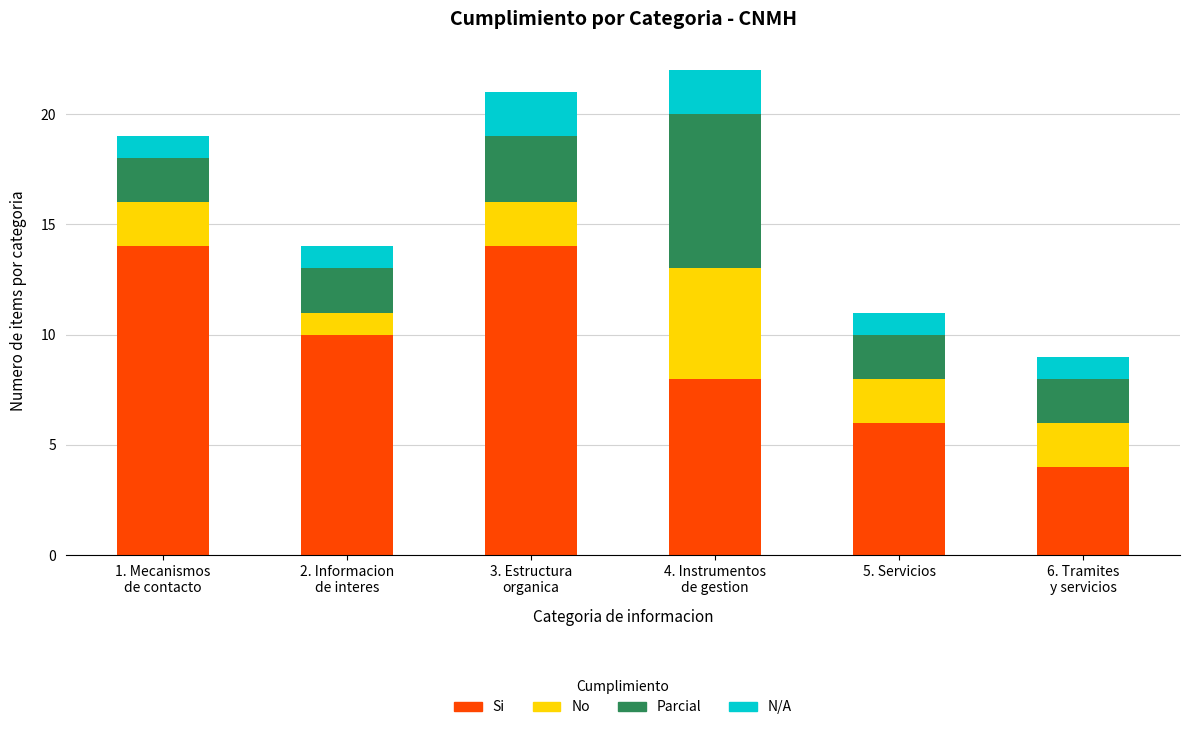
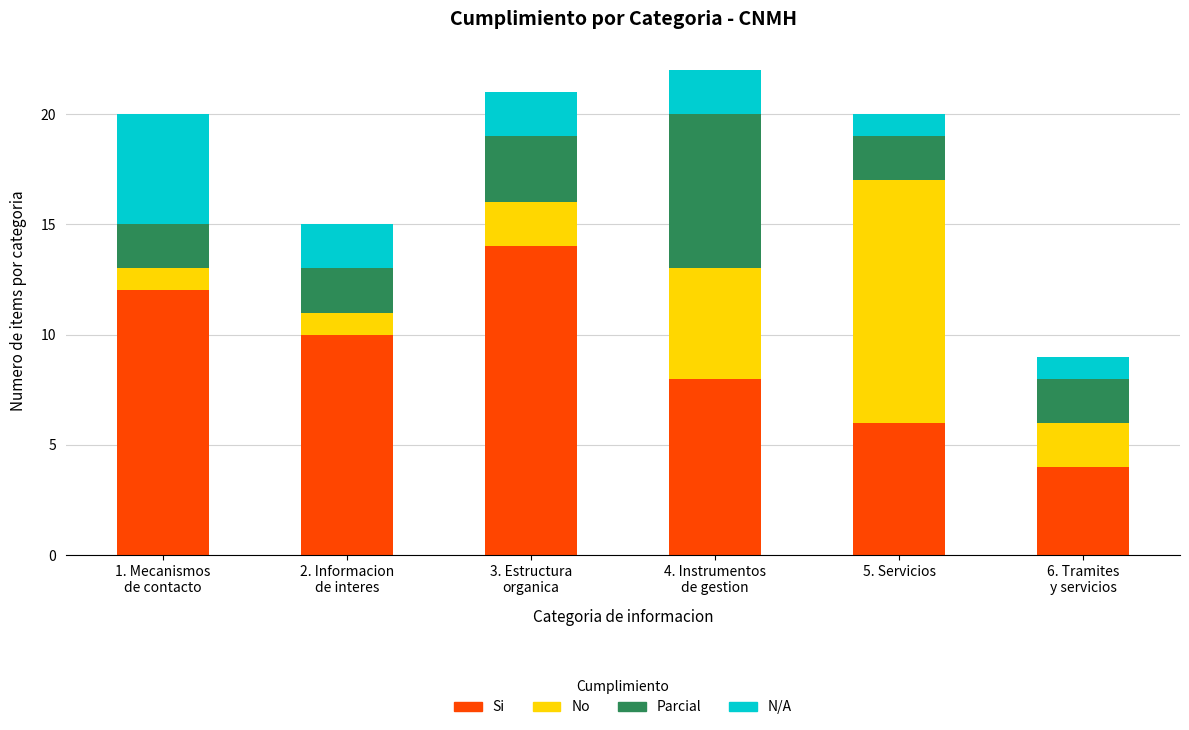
Si, 1. Mecanismos de contacto: 14 -> 12
No, 1. Mecanismos de contacto: 2 -> 1
N/A, 1. Mecanismos de contacto: 1 -> 5
N/A, 2. Informacion de interes: 1 -> 2
No, 5. Servicios: 2 -> 11
